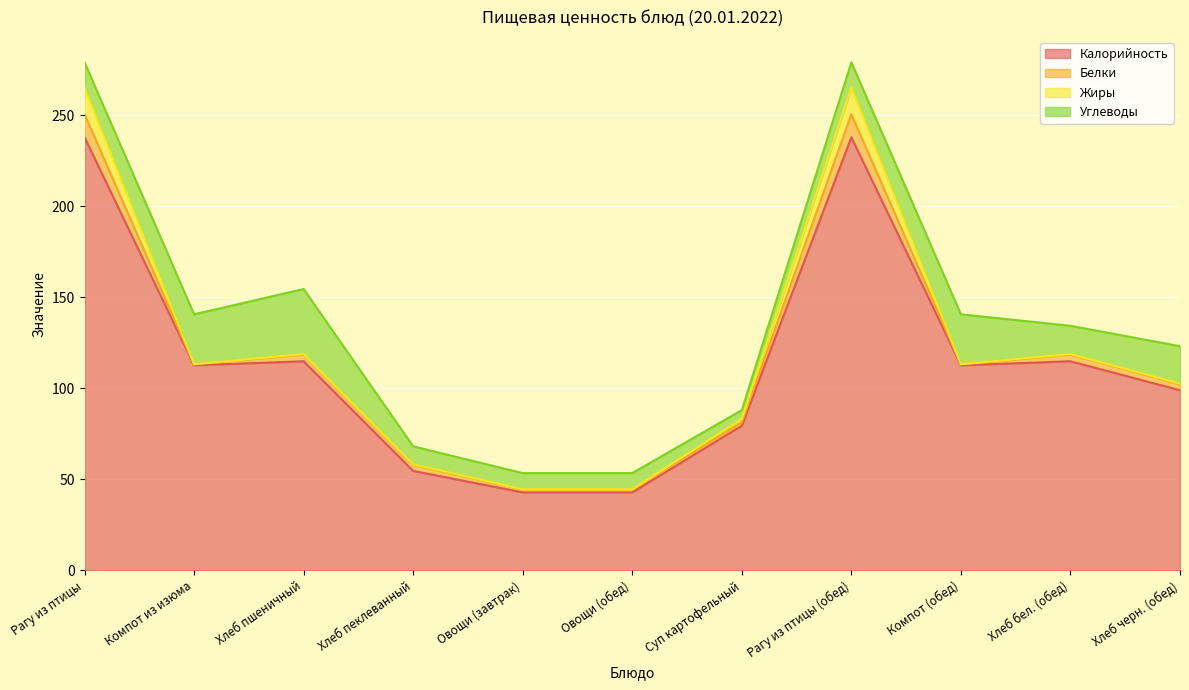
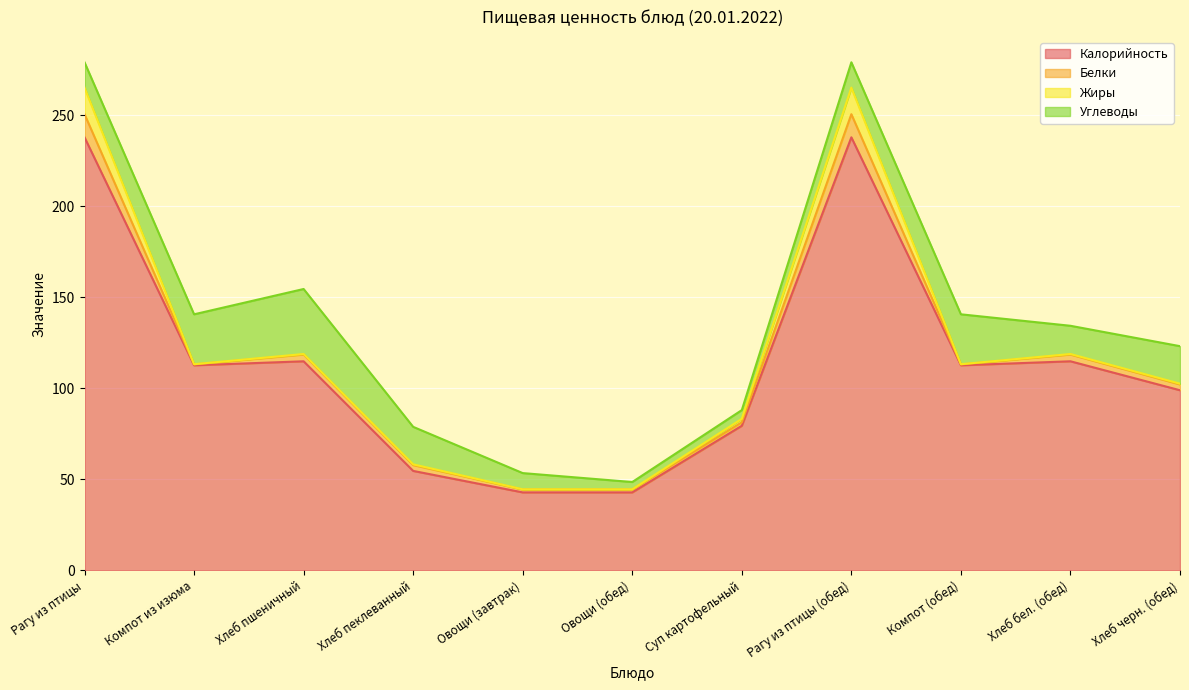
Углеводы, Хлеб пеклеванный: 10 -> 21
Углеводы, Овощи (обед): 9 -> 4
